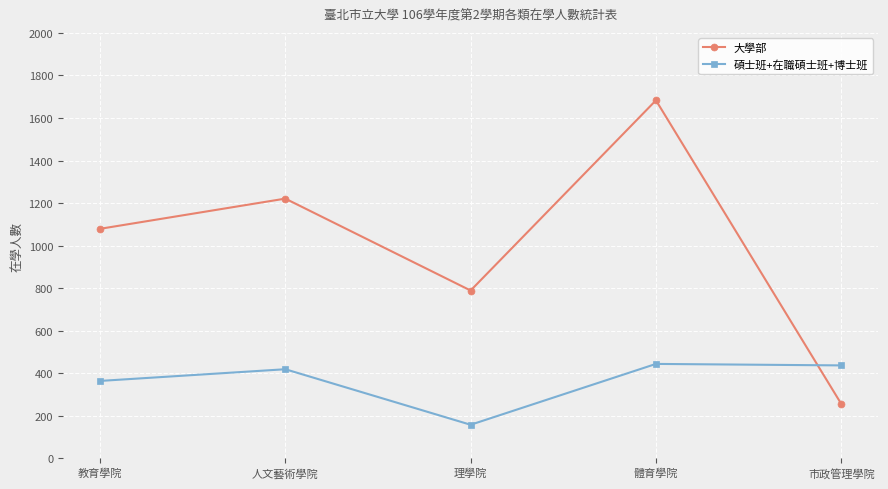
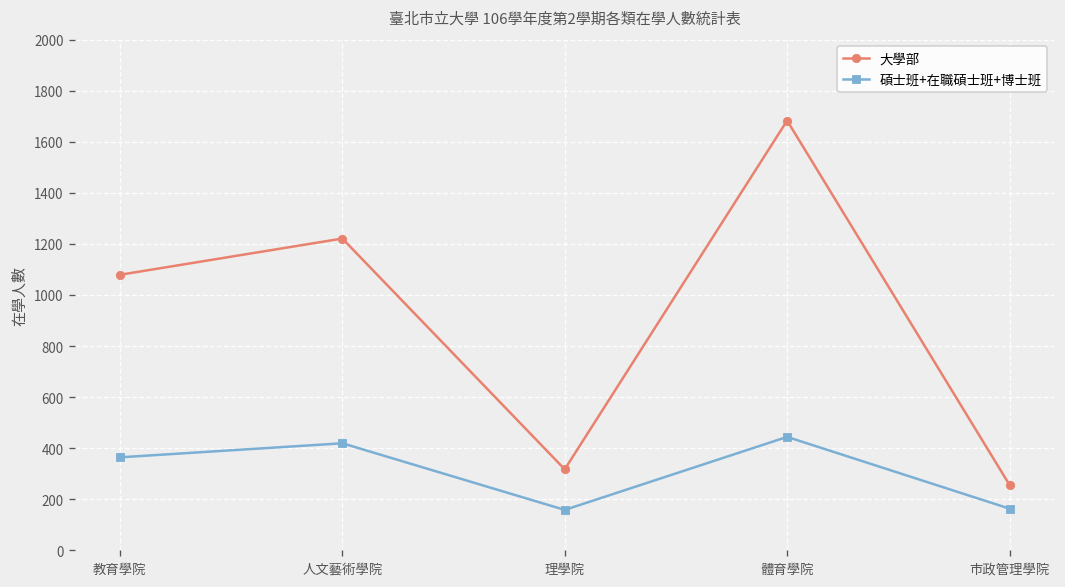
大學部, 理學院: 790 -> 320
碩士班+在職碩士班+博士班, 市政管理學院: 440 -> 160
